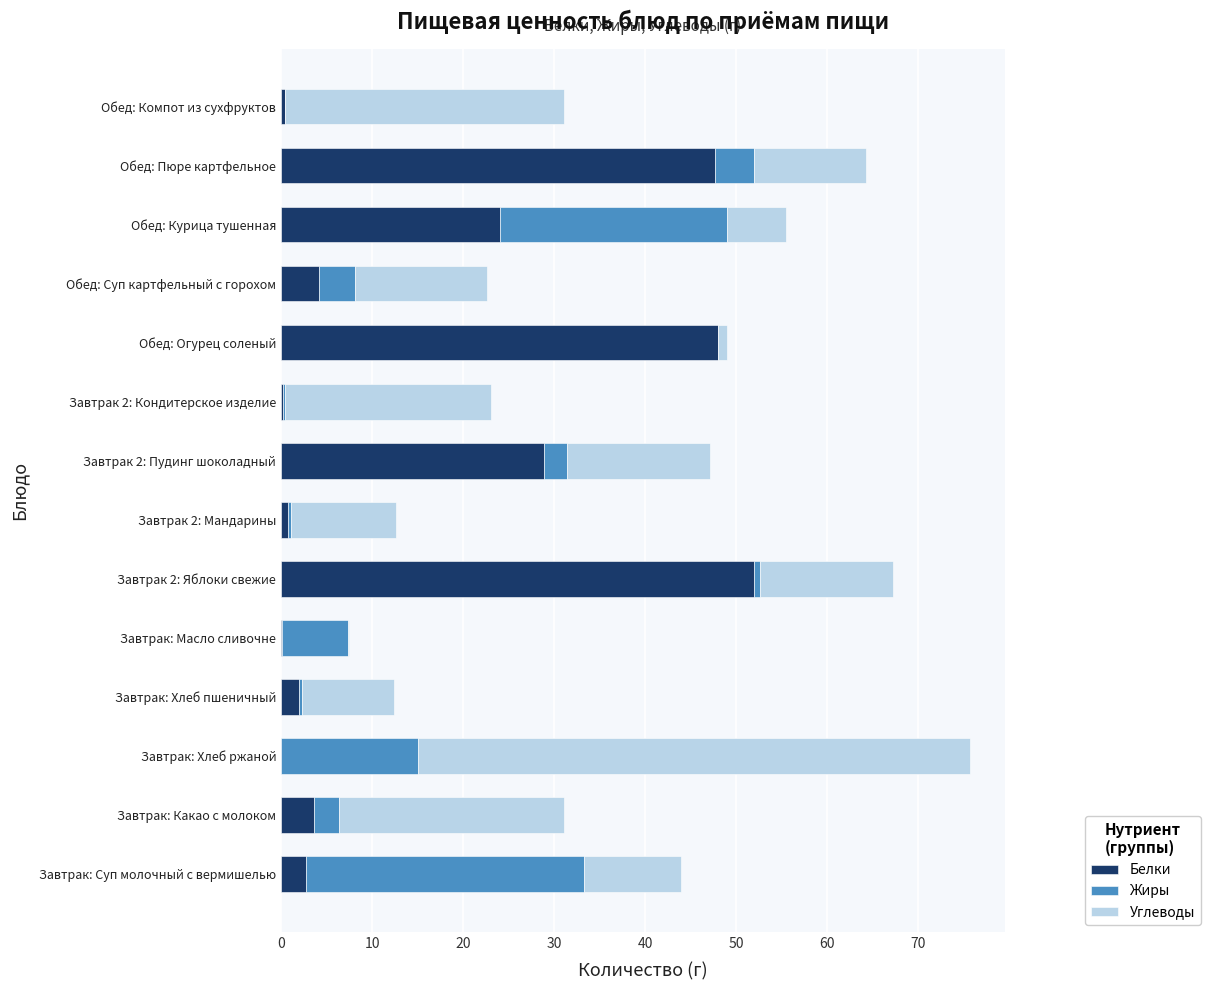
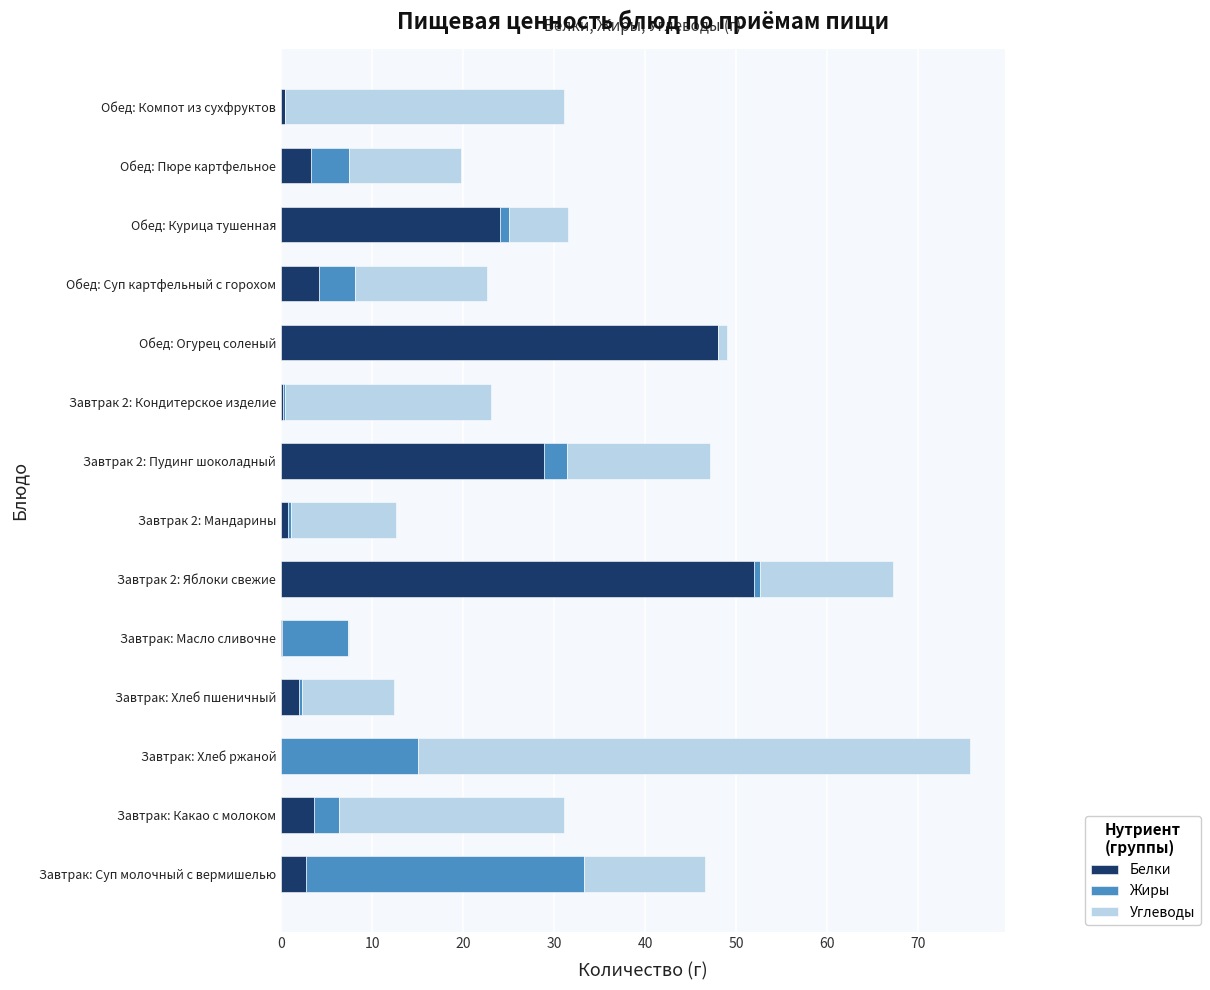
Белки, Обед: Пюре картфельное: 48 -> 3
Жиры, Обед: Курица тушенная: 25 -> 1
Углеводы, Завтрак: Суп молочный с вермишелью: 11 -> 13
